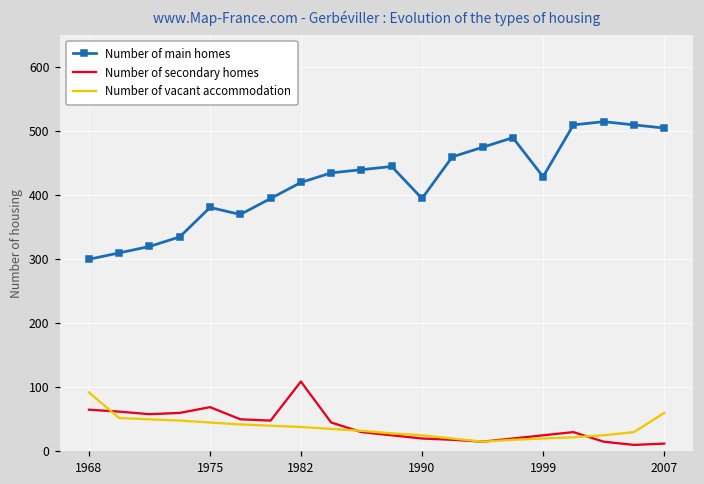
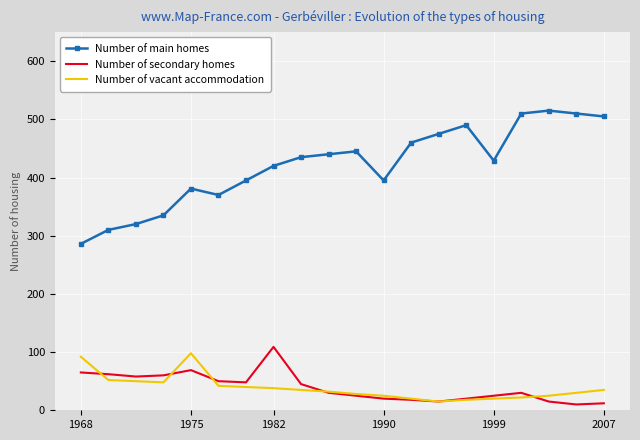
Number of main homes, 1968: 300 -> 290
Number of vacant accommodation, 1975: 50 -> 100
Number of vacant accommodation, 2007: 60 -> 40
